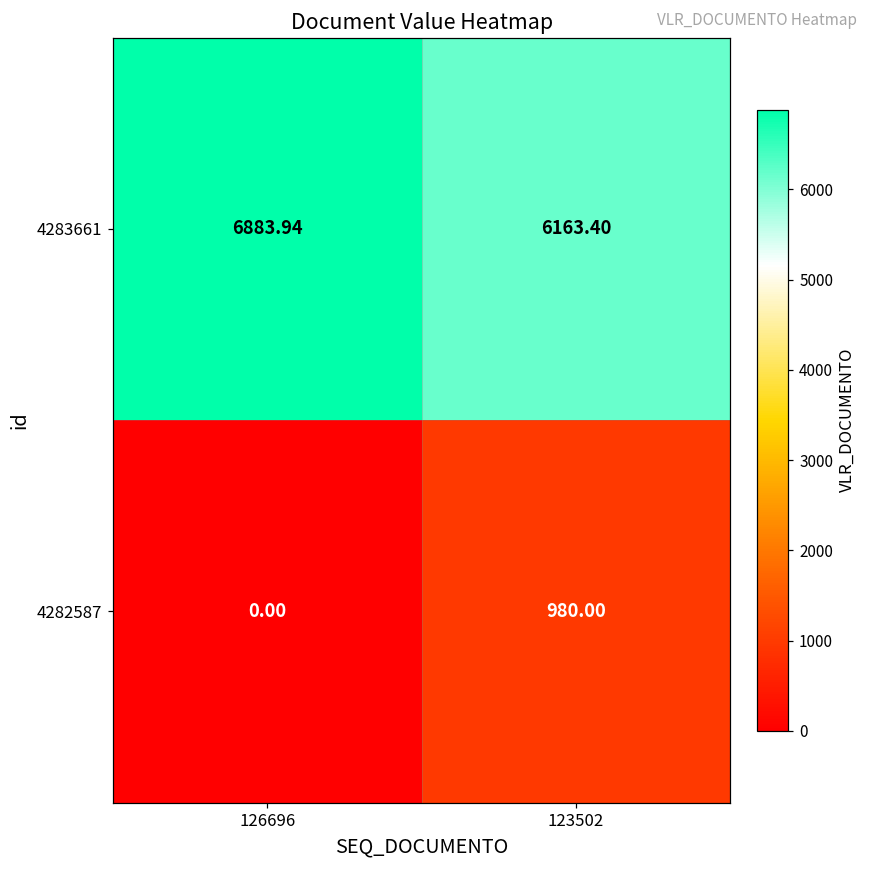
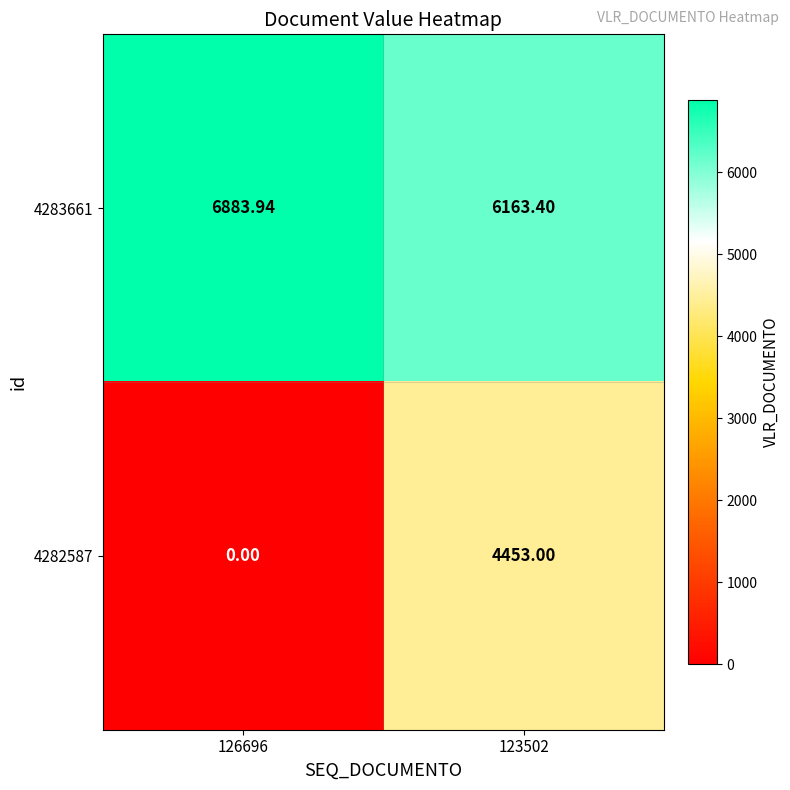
4282587, 123502: 980.00 -> 4453.00
